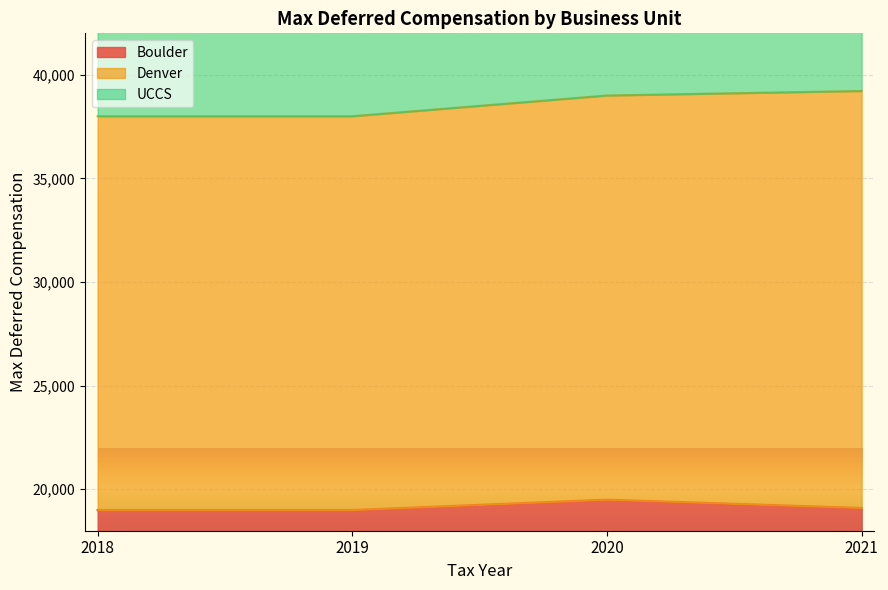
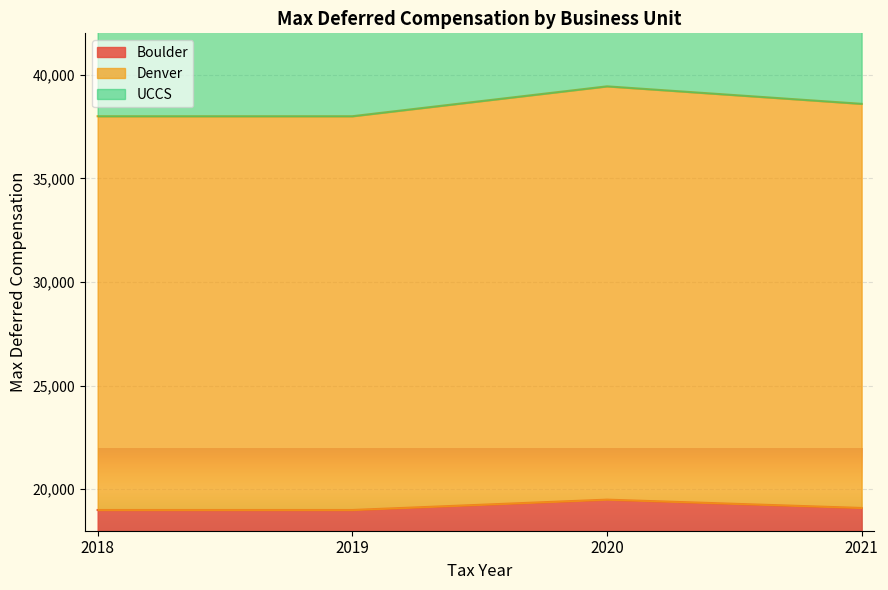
Denver, 2020: 19,500 -> 19,900
Denver, 2021: 20,100 -> 19,500
